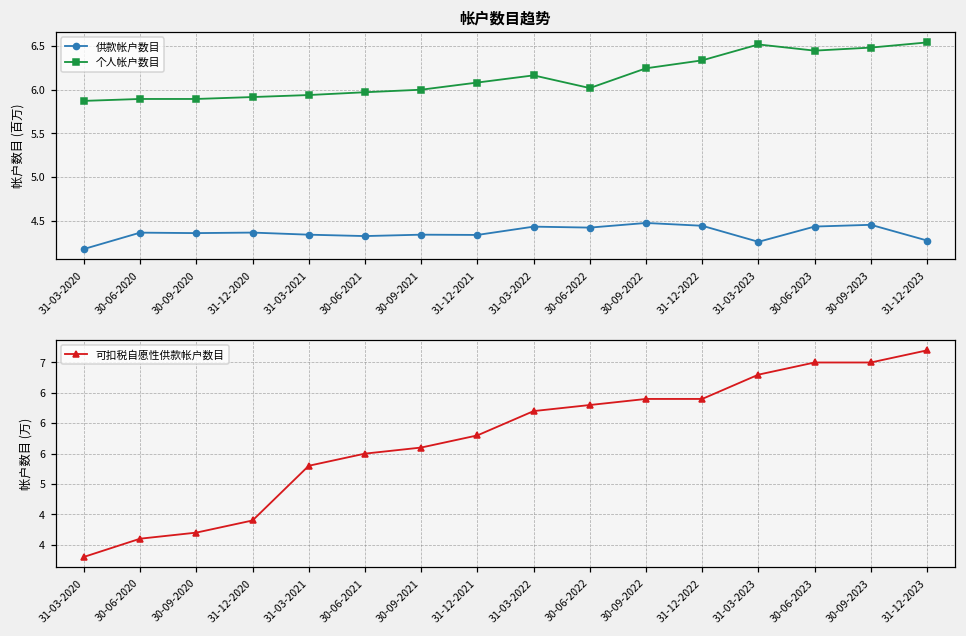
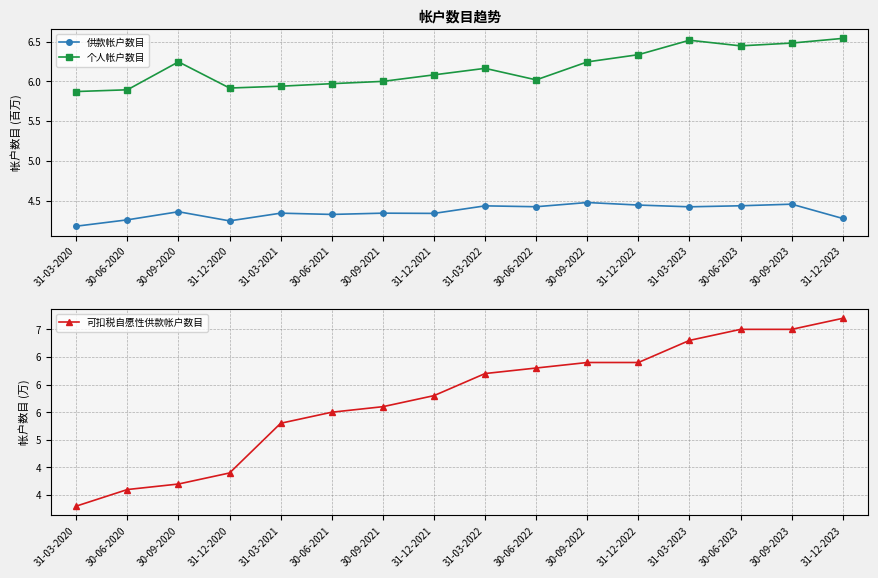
帐户数目趋势, 供款帐户数目, 30-06-2020: 4.4 -> 4.3
帐户数目趋势, 个人帐户数目, 30-09-2020: 5.9 -> 6.2
帐户数目趋势, 供款帐户数目, 31-12-2020: 4.4 -> 4.2
帐户数目趋势, 供款帐户数目, 31-03-2023: 4.3 -> 4.4
